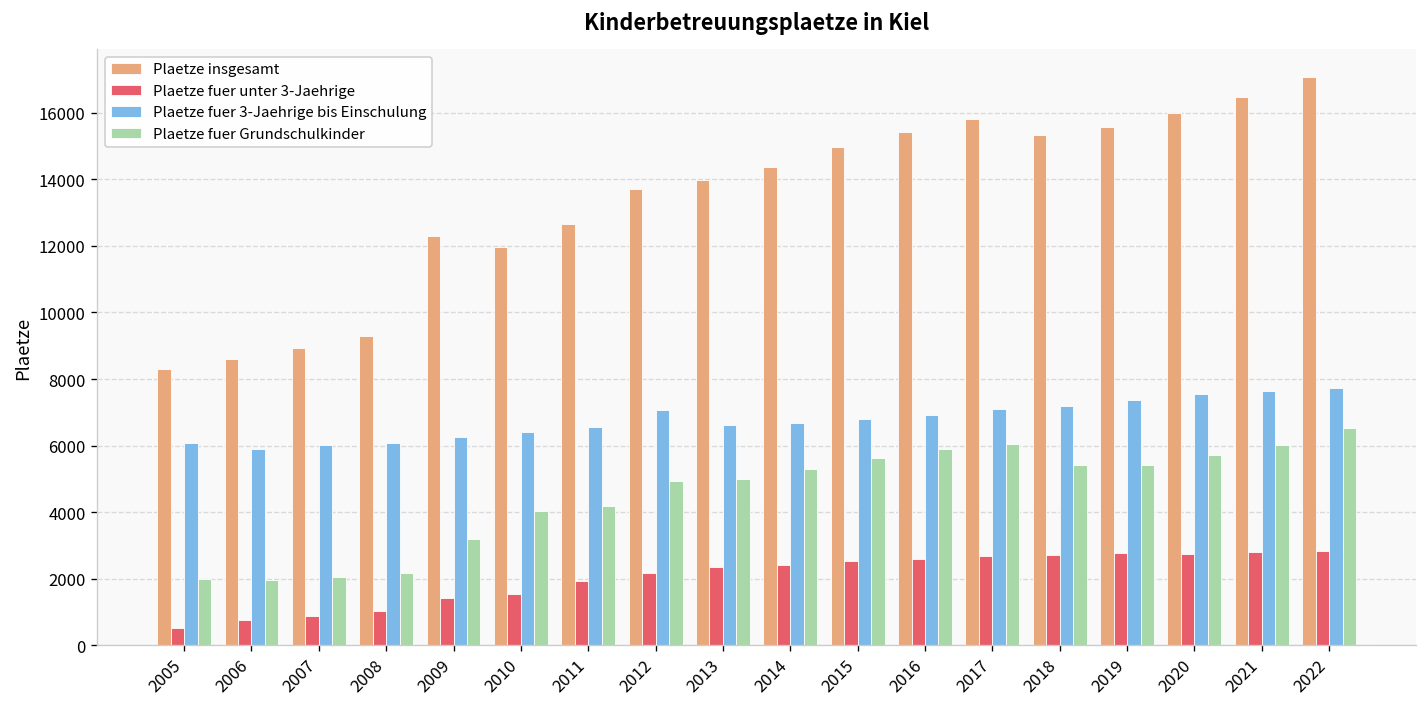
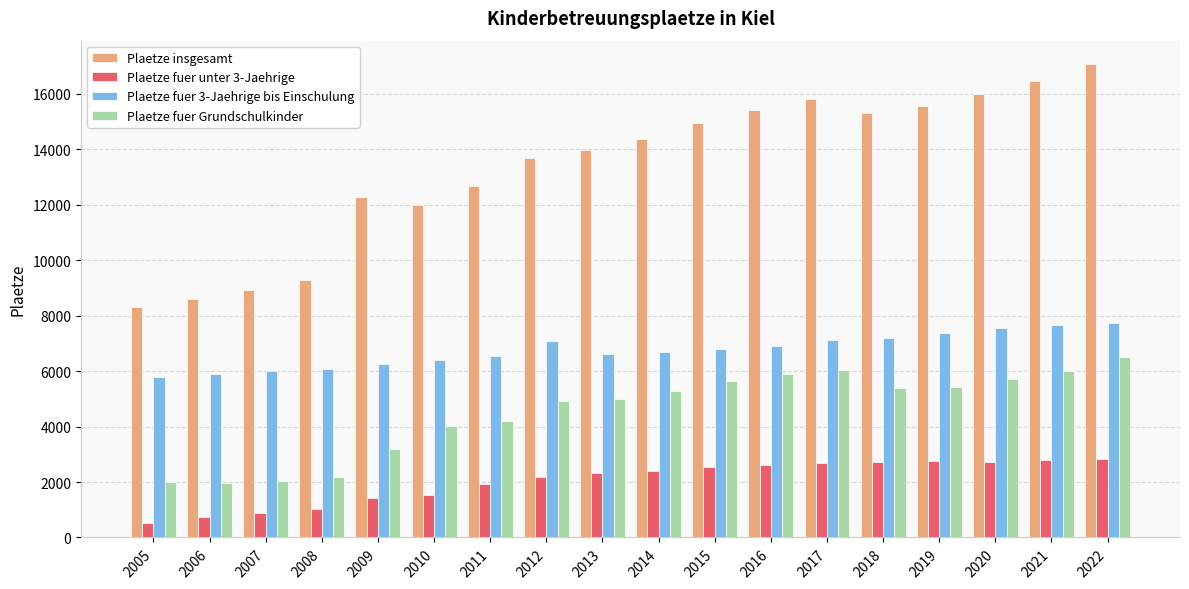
Plaetze fuer 3-Jaehrige bis Einschulung, 2005: 6100 -> 5800
